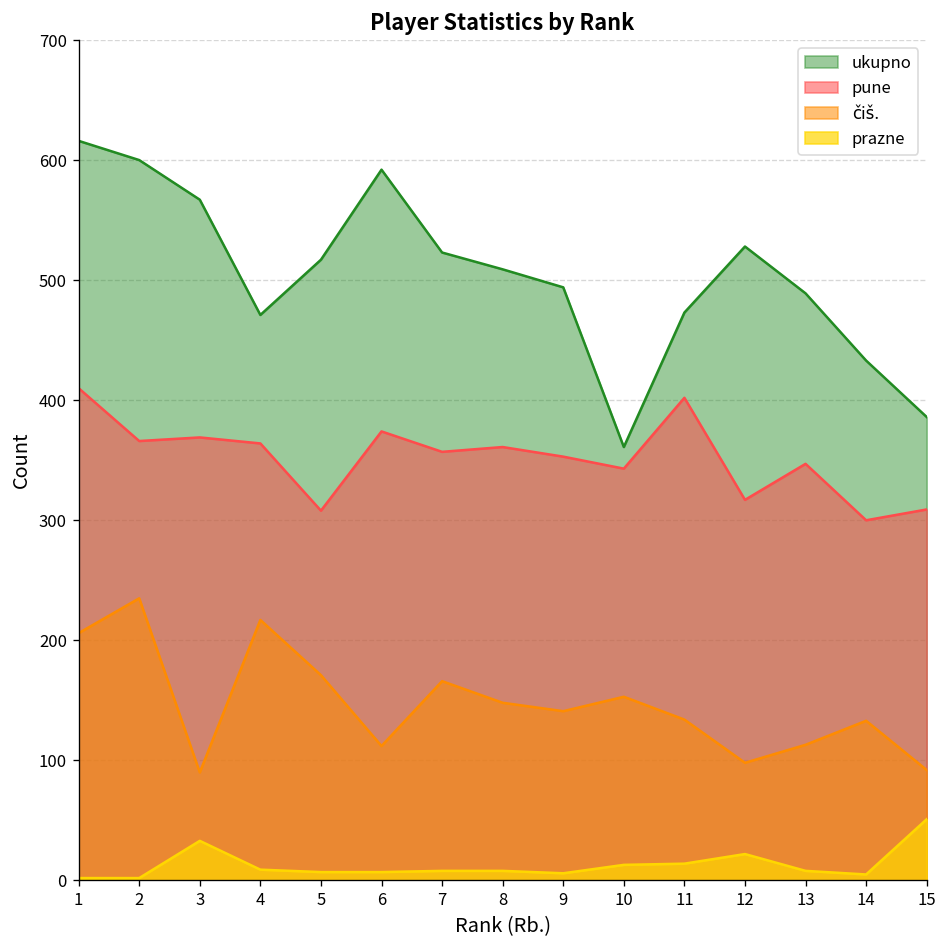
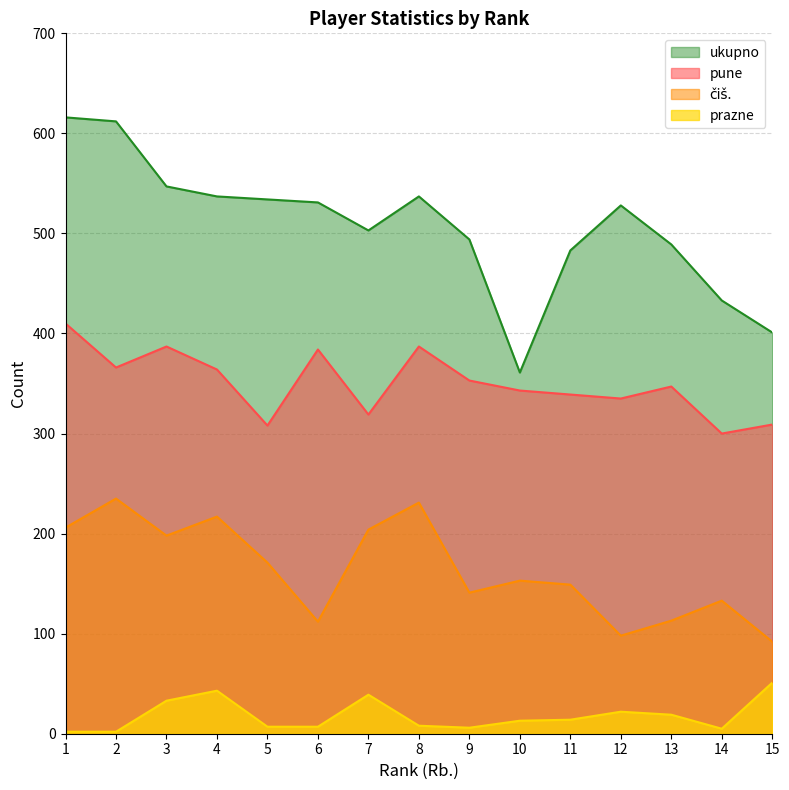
ukupno, 2: 600 -> 612
ukupno, 3: 567 -> 547
pune, 3: 369 -> 387
čiš., 3: 90 -> 198
ukupno, 4: 471 -> 537
prazne, 4: 9 -> 43
ukupno, 5: 517 -> 534
ukupno, 6: 592 -> 531
pune, 6: 374 -> 384
ukupno, 7: 523 -> 503
pune, 7: 357 -> 319
čiš., 7: 166 -> 204
prazne, 7: 8 -> 39
ukupno, 8: 509 -> 537
pune, 8: 361 -> 387
čiš., 8: 148 -> 231
ukupno, 11: 473 -> 483
pune, 11: 402 -> 339
čiš., 11: 134 -> 149
pune, 12: 317 -> 335
prazne, 13: 8 -> 19
ukupno, 15: 386 -> 401
